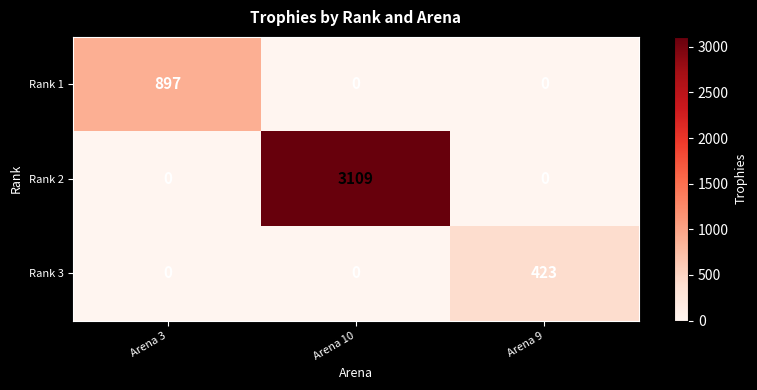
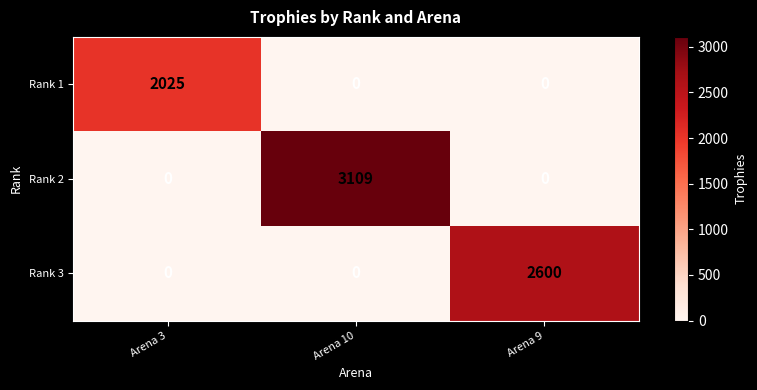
Rank 1, Arena 3: 897 -> 2025
Rank 3, Arena 9: 423 -> 2600
